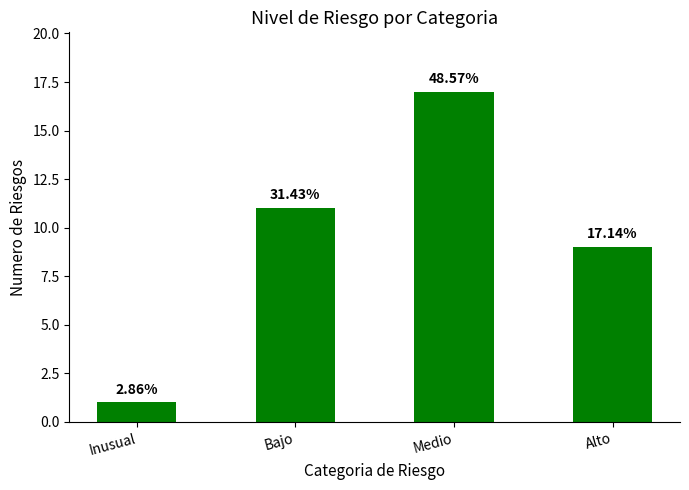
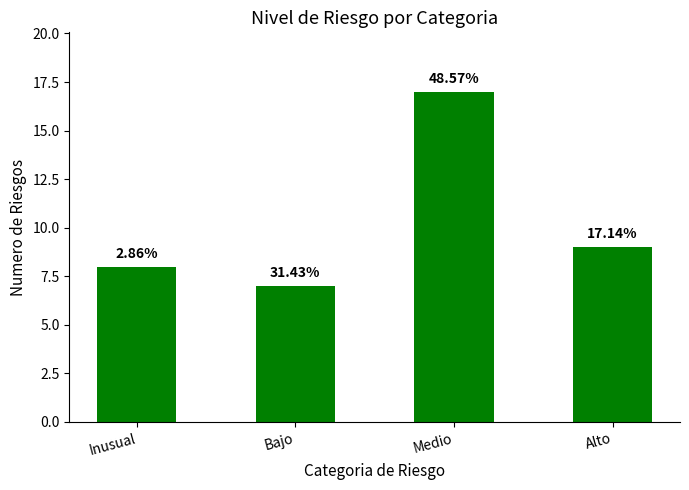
Inusual: 1 -> 8
Bajo: 11 -> 7
